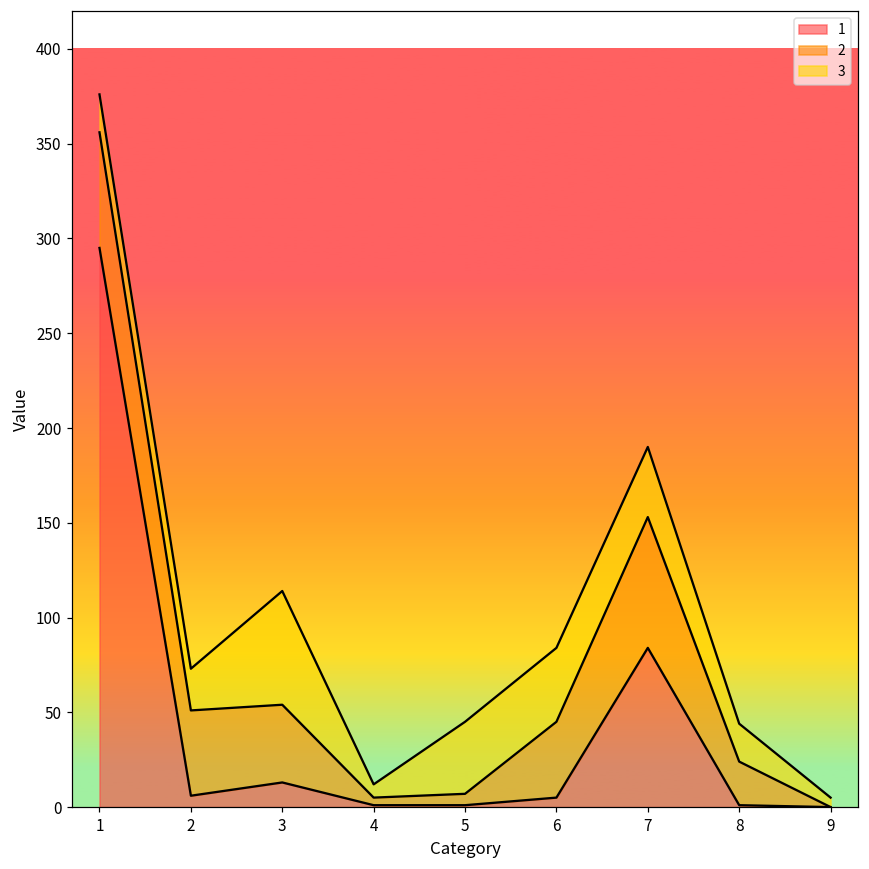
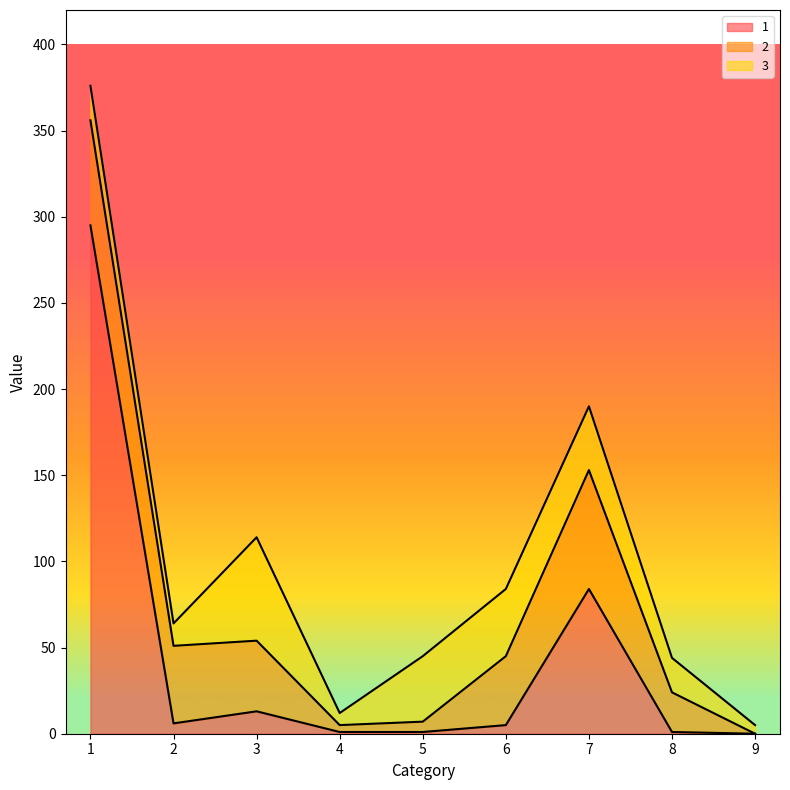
3, 2: 22 -> 13
